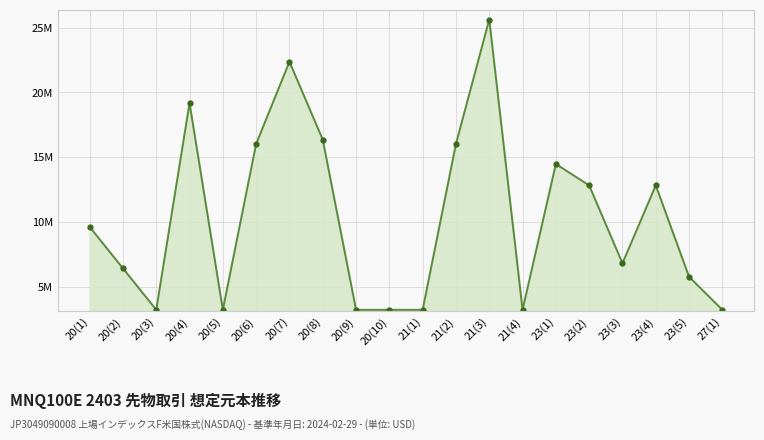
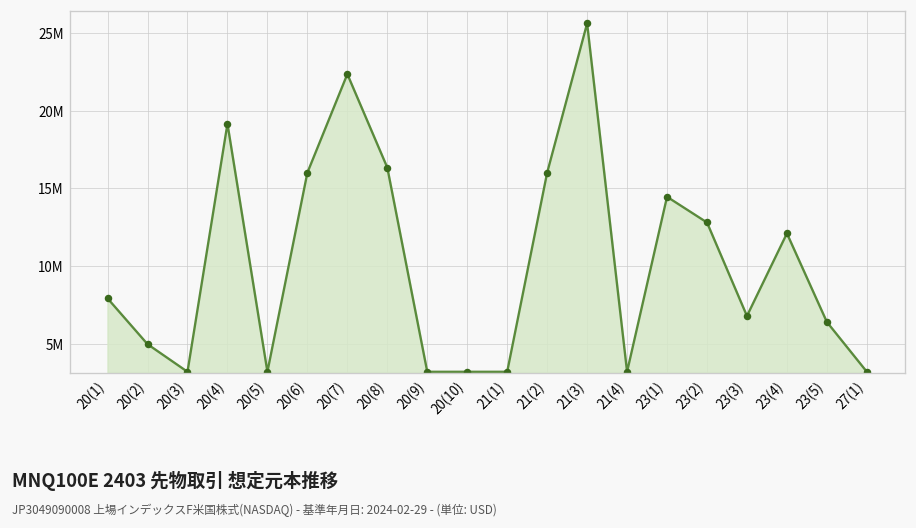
20(1): 9600000 -> 7900000
20(2): 6400000 -> 5000000
23(4): 12800000 -> 12100000
23(5): 5800000 -> 6400000
